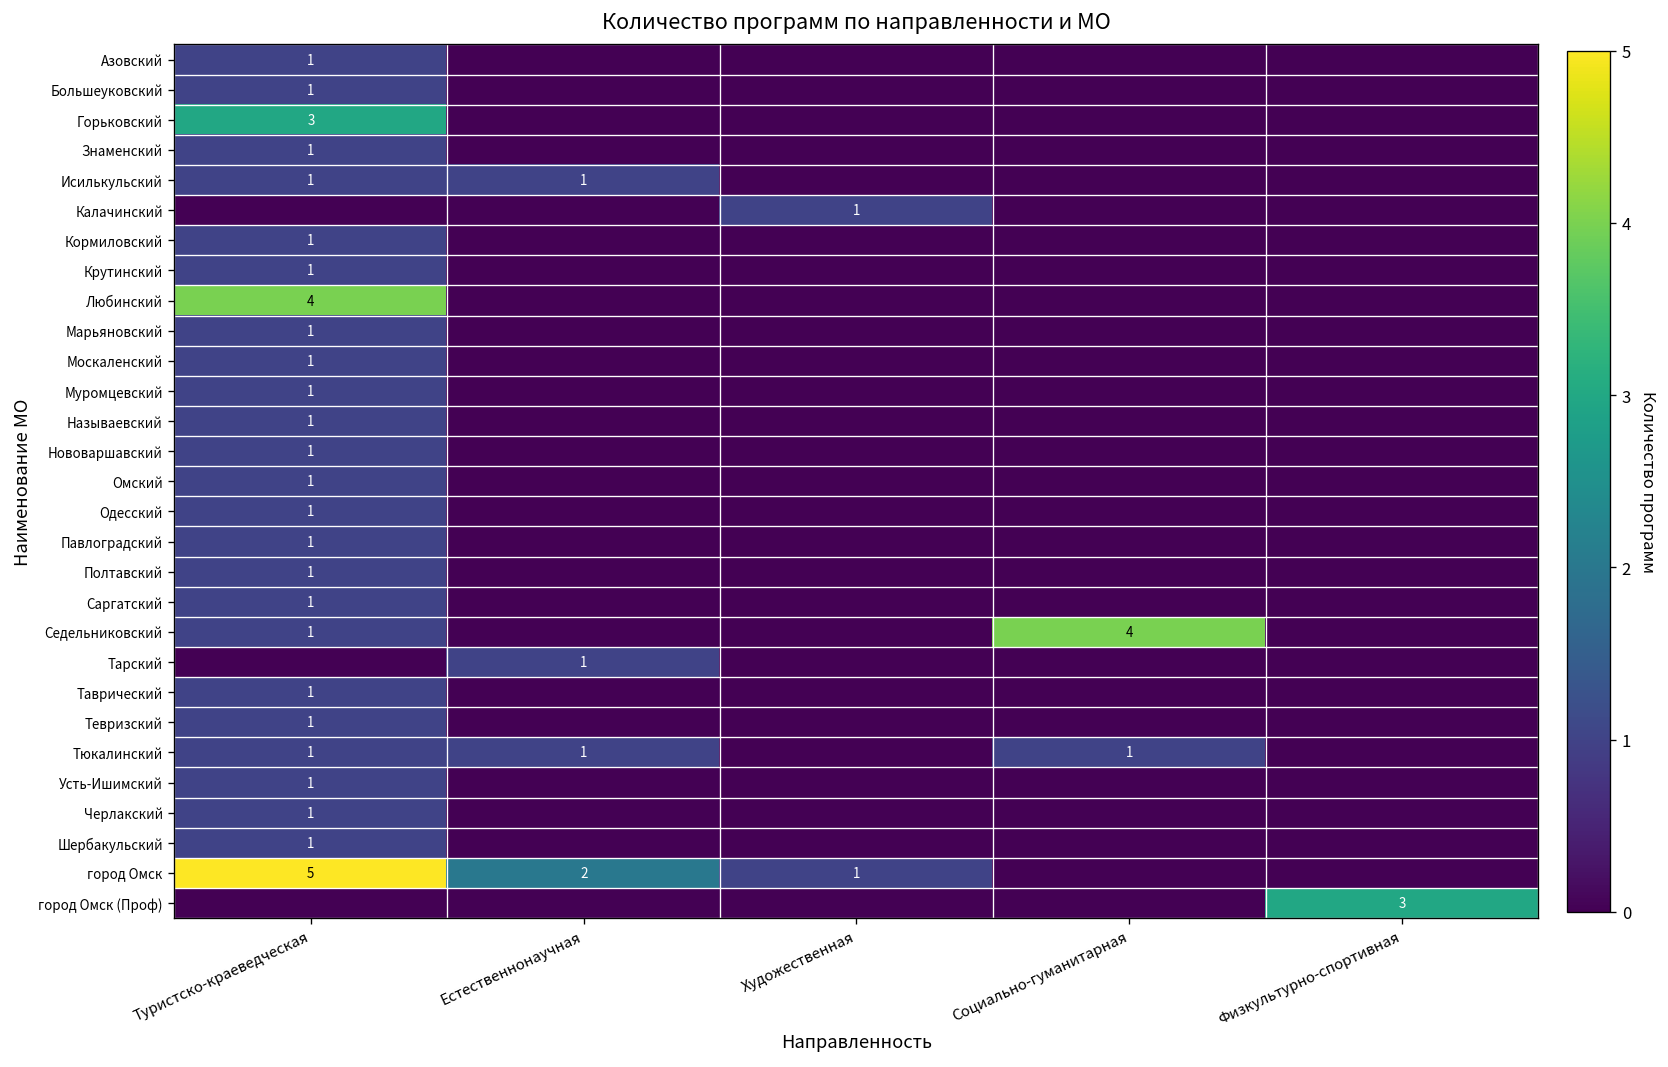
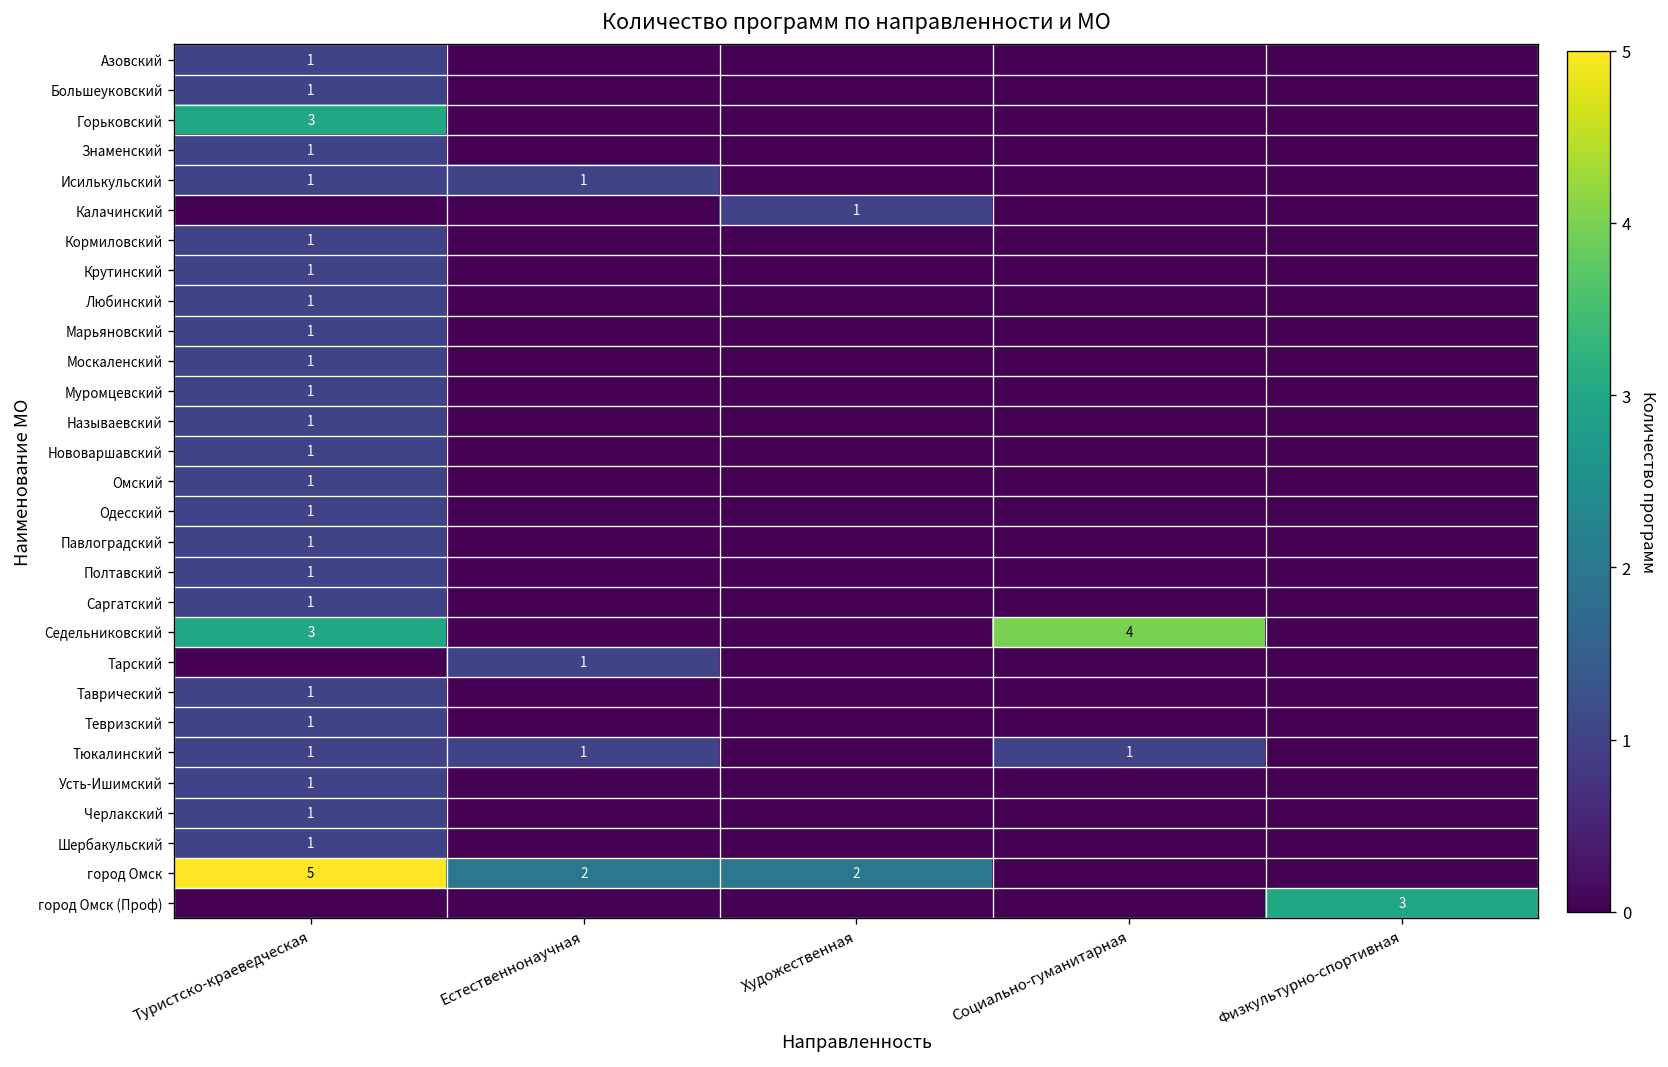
Любинский, Туристско-краеведческая: 4 -> 1
Седельниковский, Туристско-краеведческая: 1 -> 3
город Омск, Художественная: 1 -> 2
